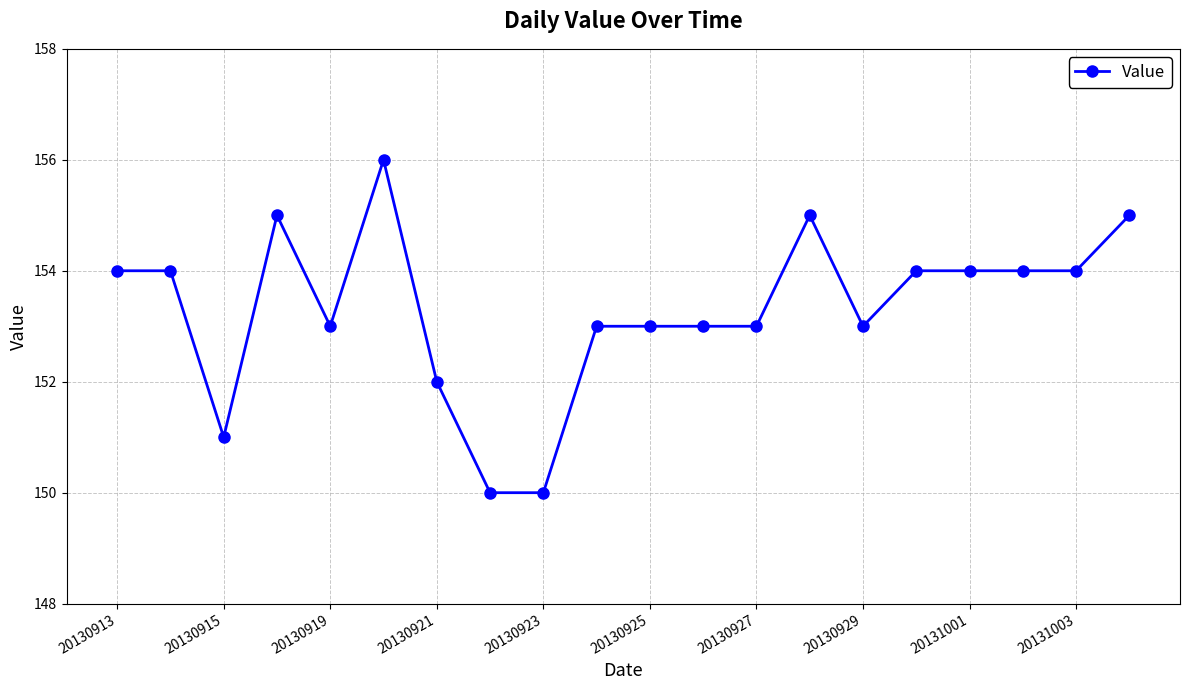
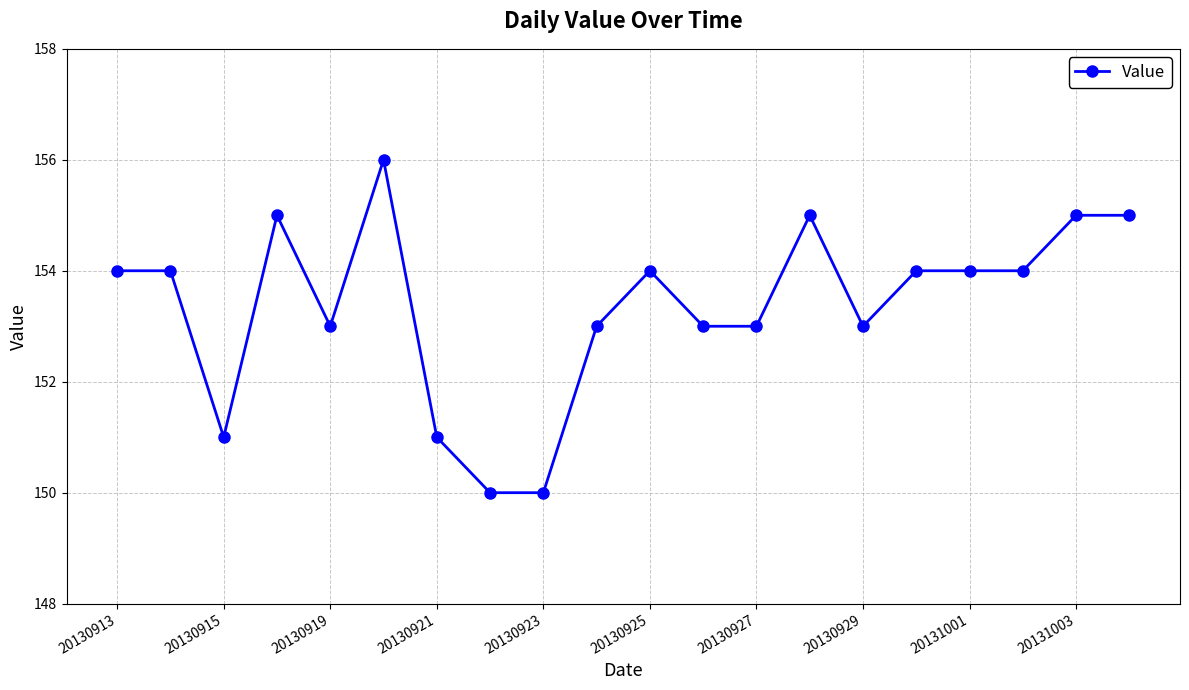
20130921: 152 -> 151
20130925: 153 -> 154
20131003: 154 -> 155
